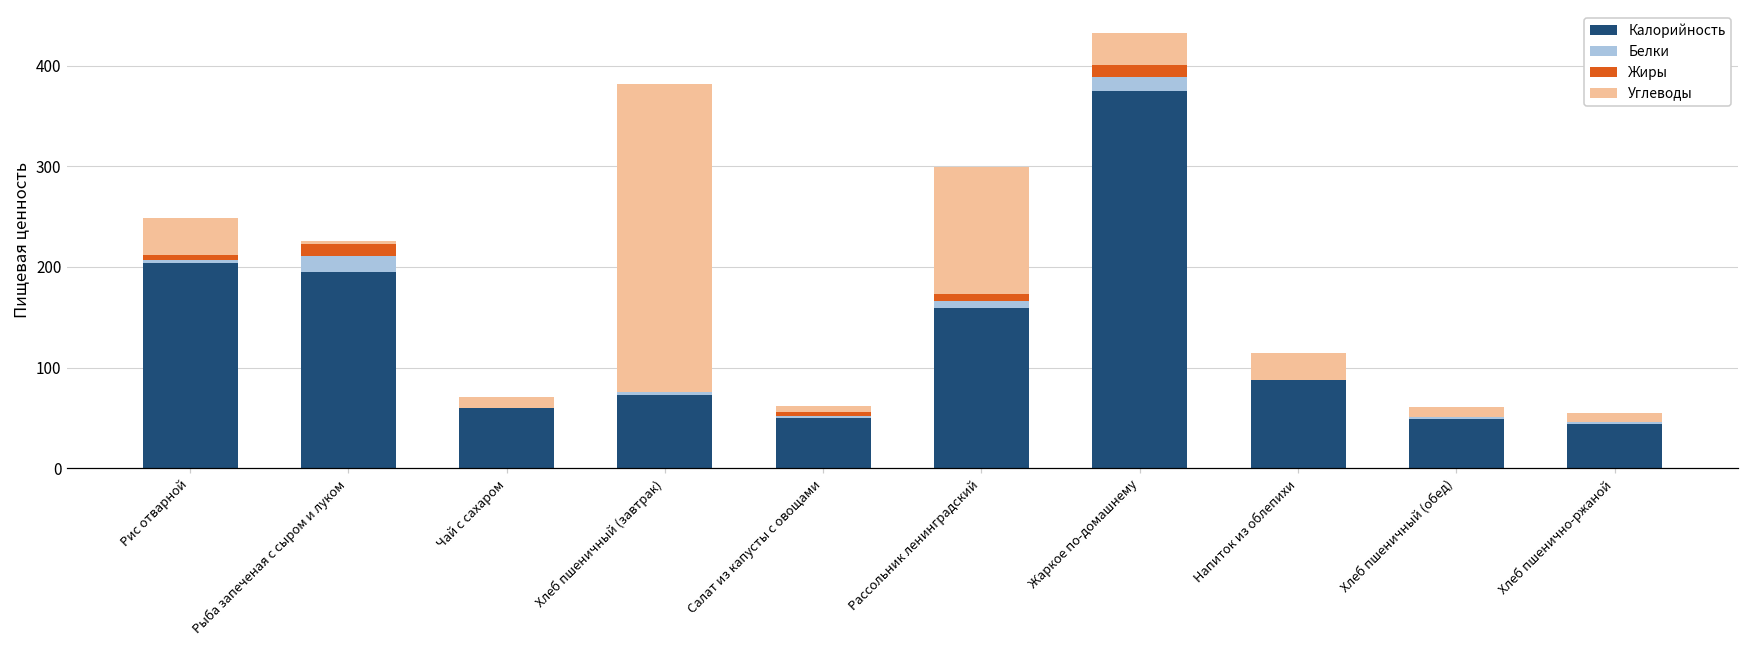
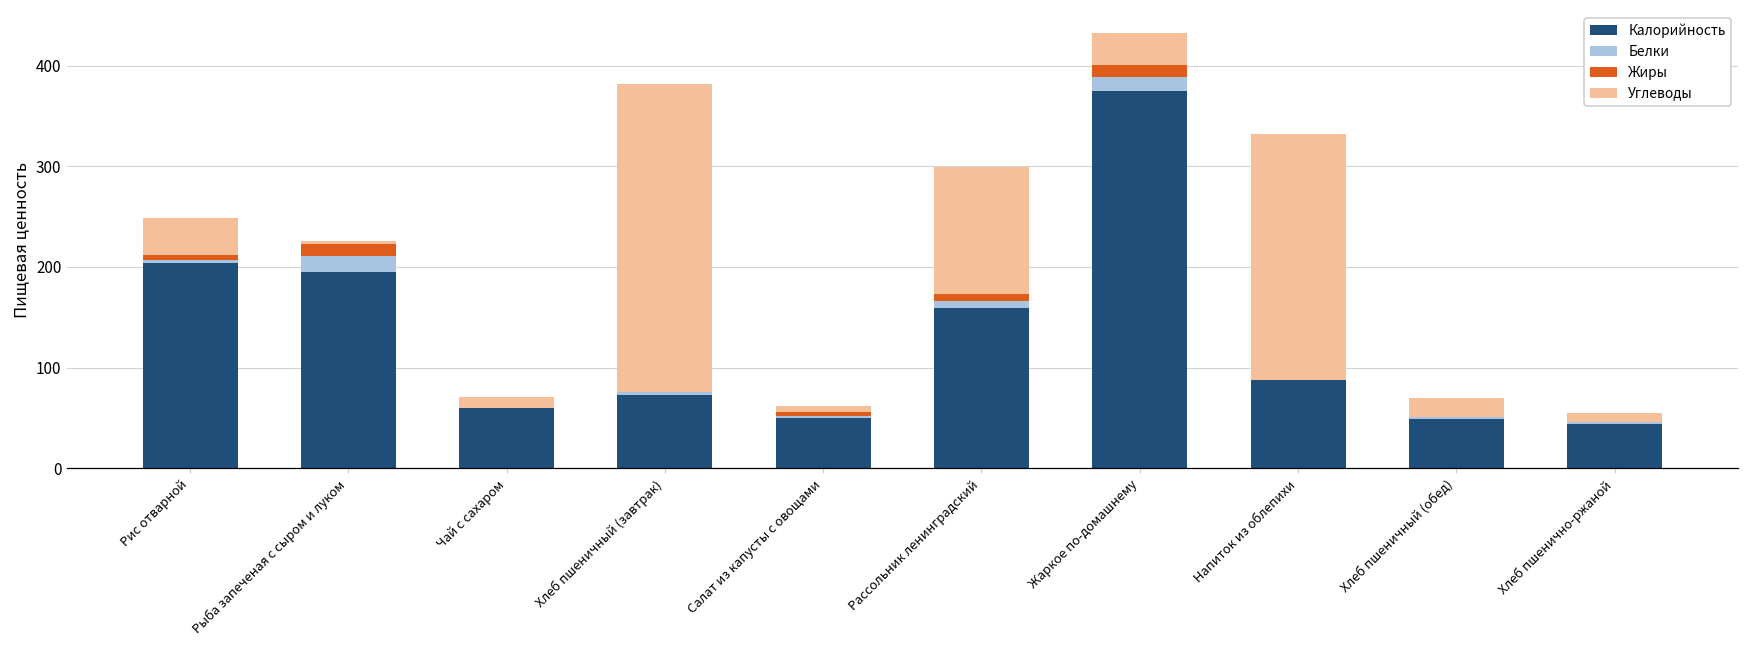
Углеводы, Напиток из облепихи: 30 -> 240
Углеводы, Хлеб пшеничный (обед): 10 -> 20
